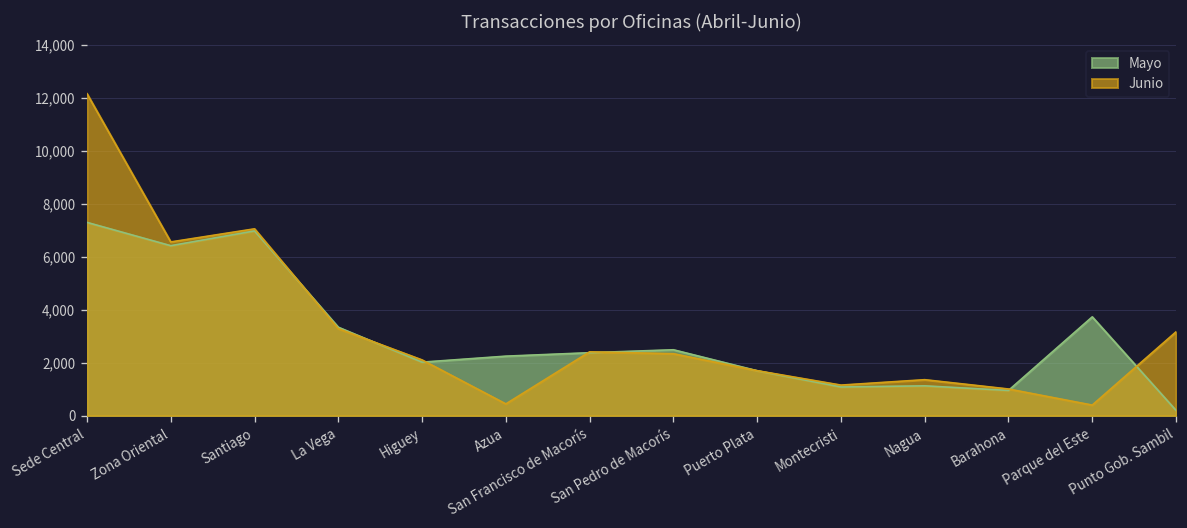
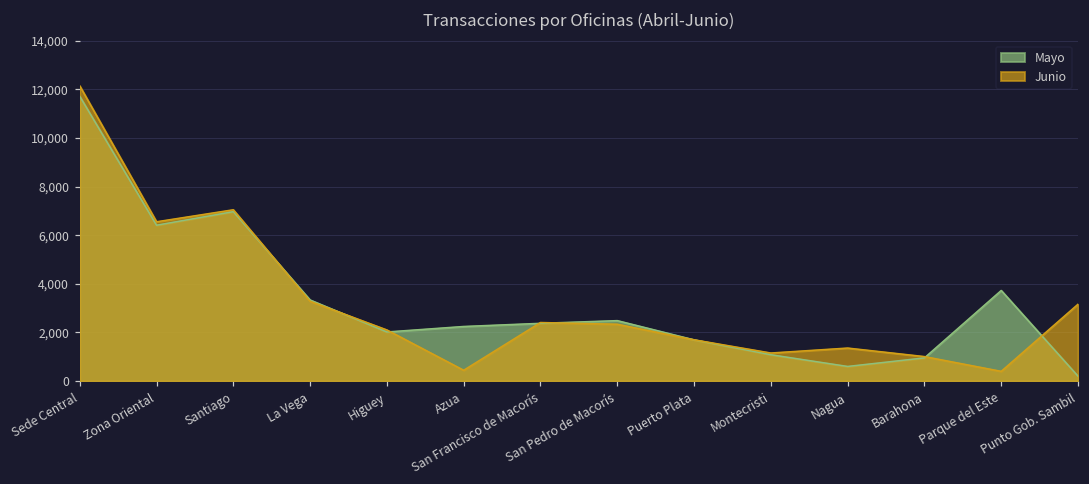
Mayo, Sede Central: 7,300 -> 11,700
Mayo, Nagua: 1,100 -> 600
